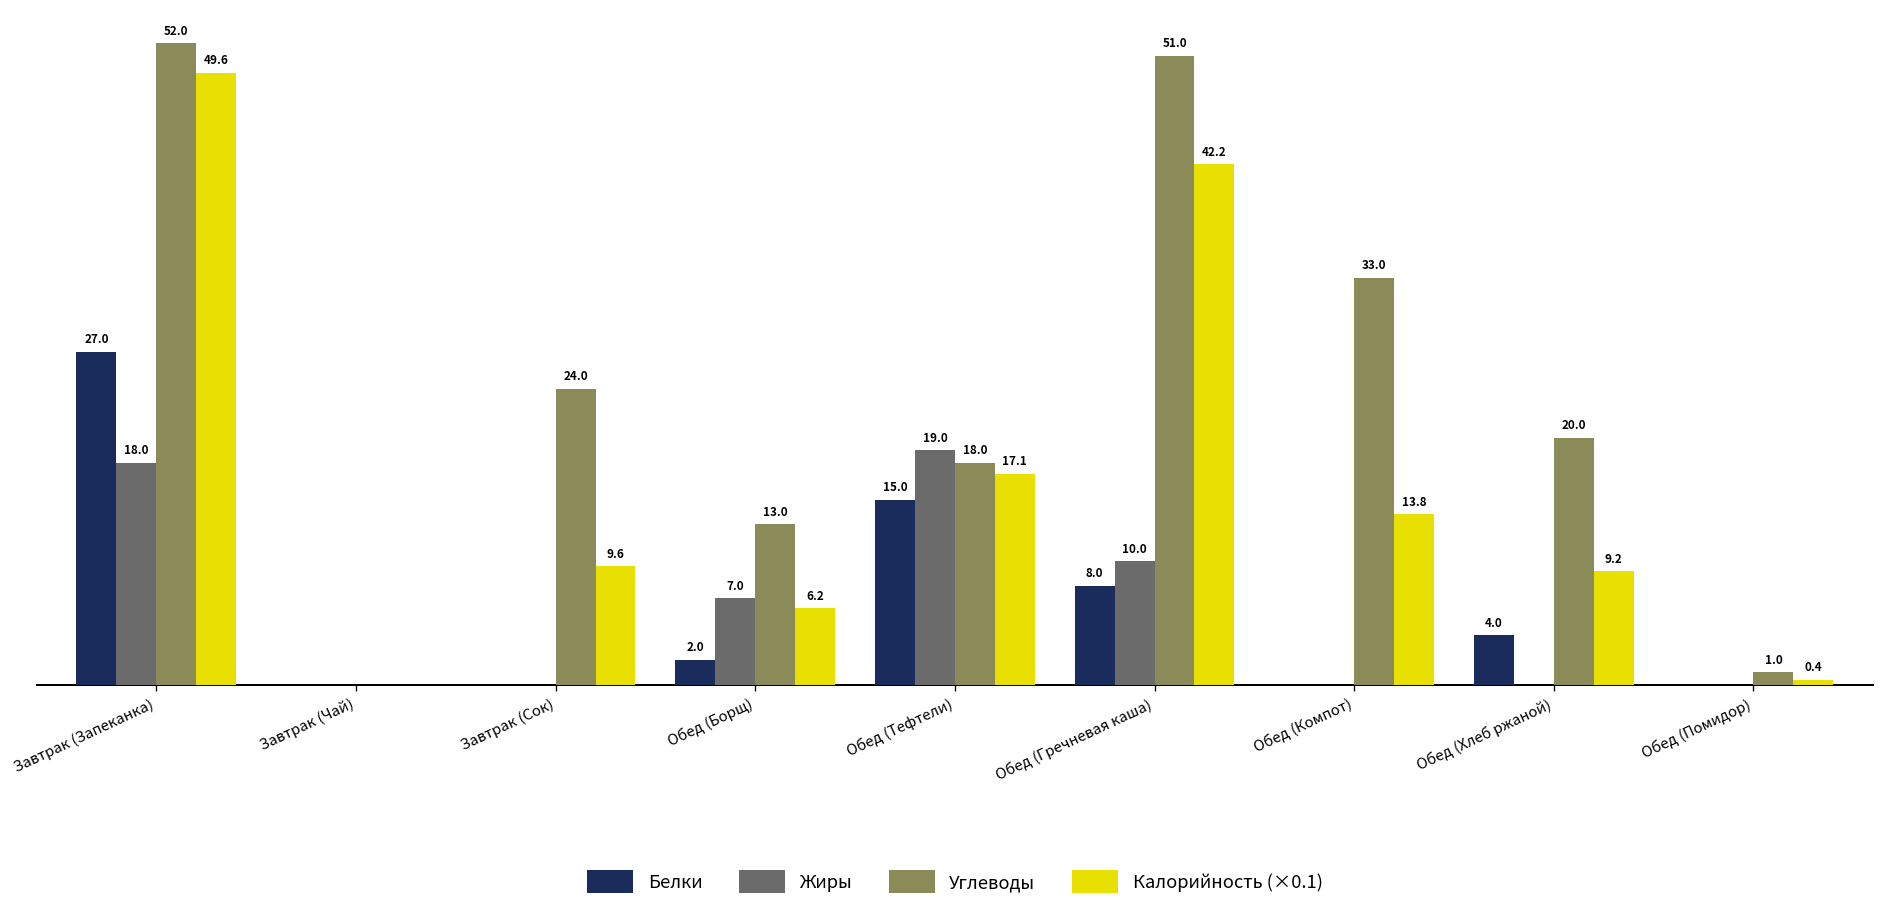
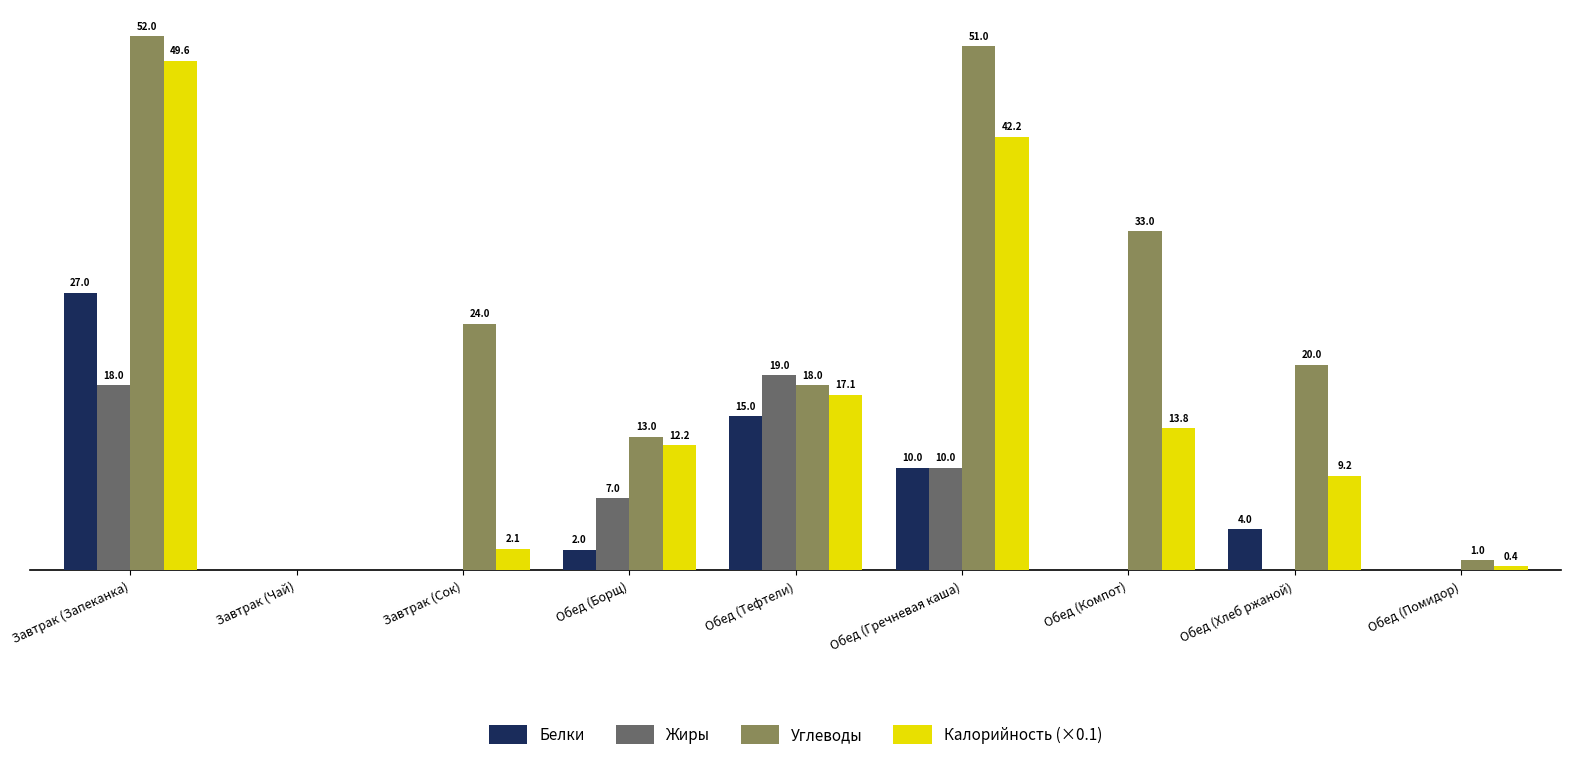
Калорийность (×0.1), Завтрак (Сок): 9.6 -> 2.1
Калорийность (×0.1), Обед (Борщ): 6.2 -> 12.2
Белки, Обед (Гречневая каша): 8.0 -> 10.0
